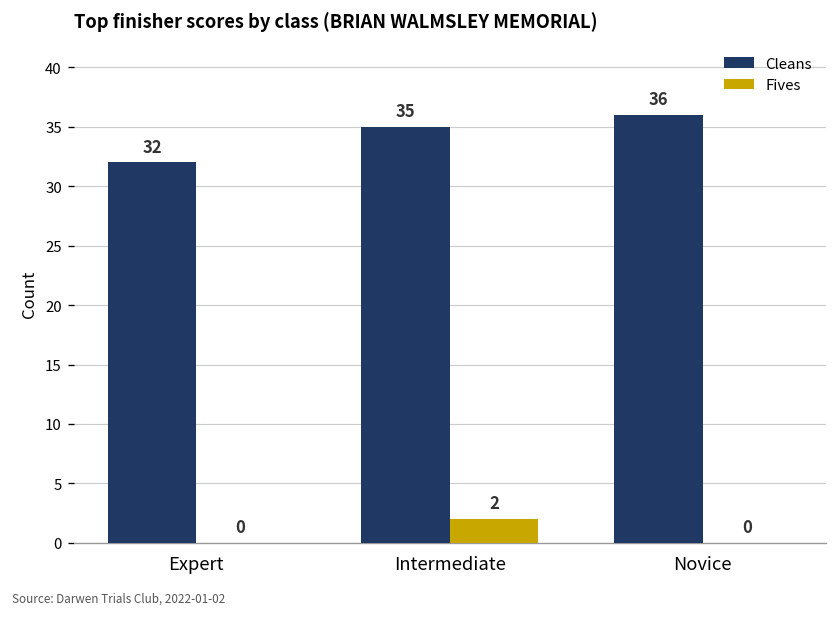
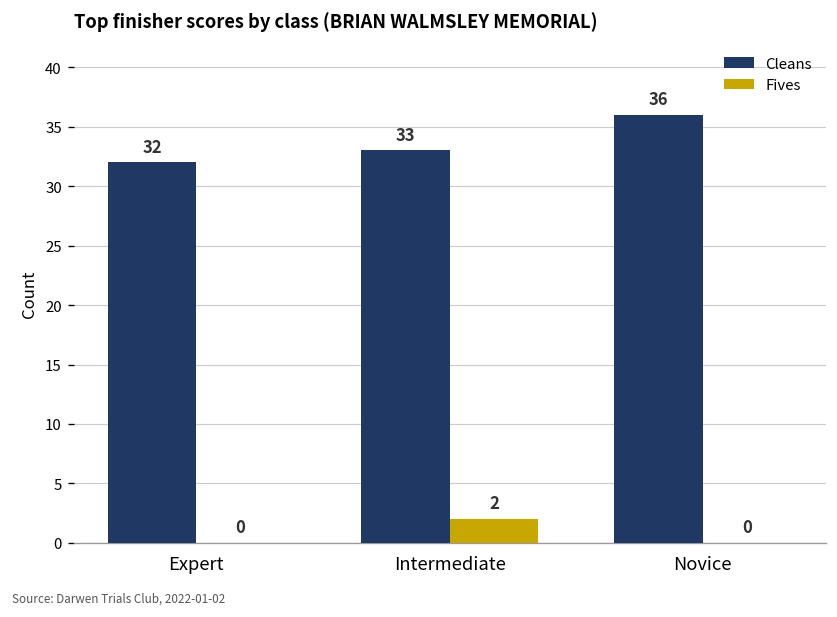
Cleans, Intermediate: 35 -> 33
